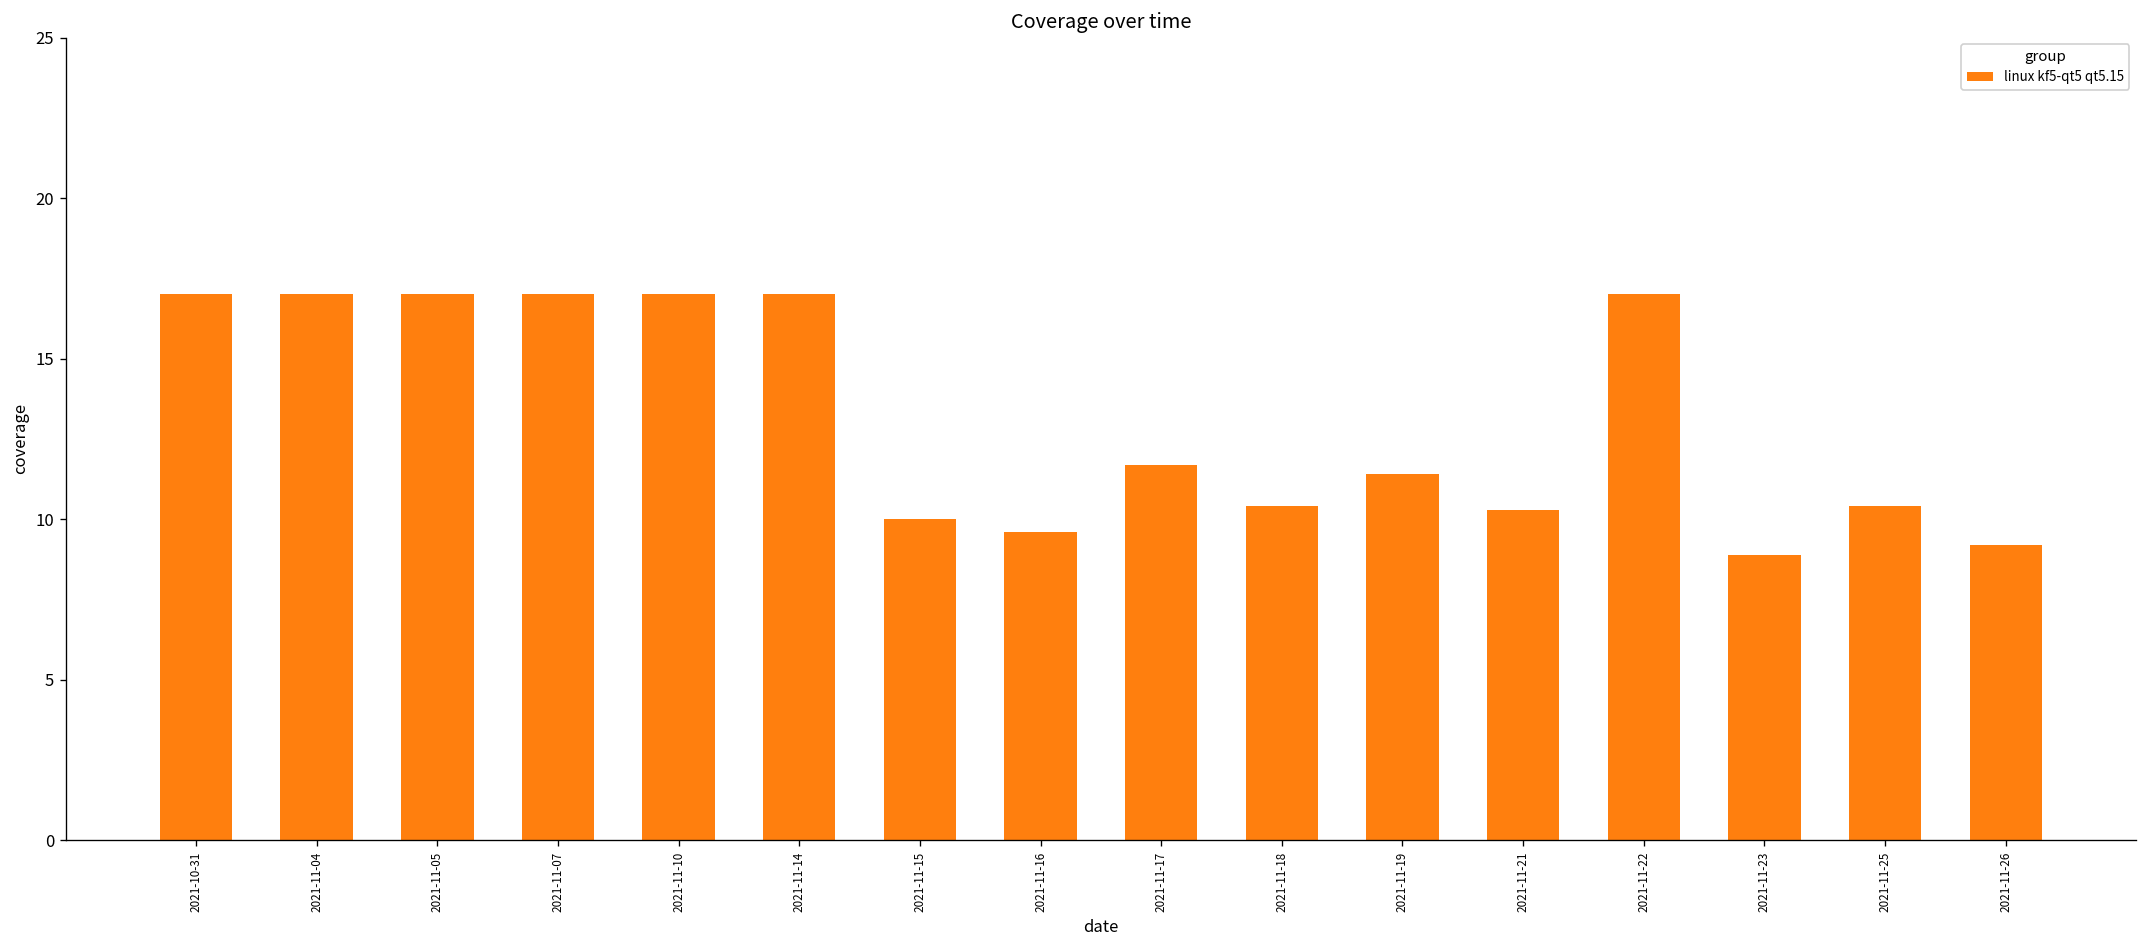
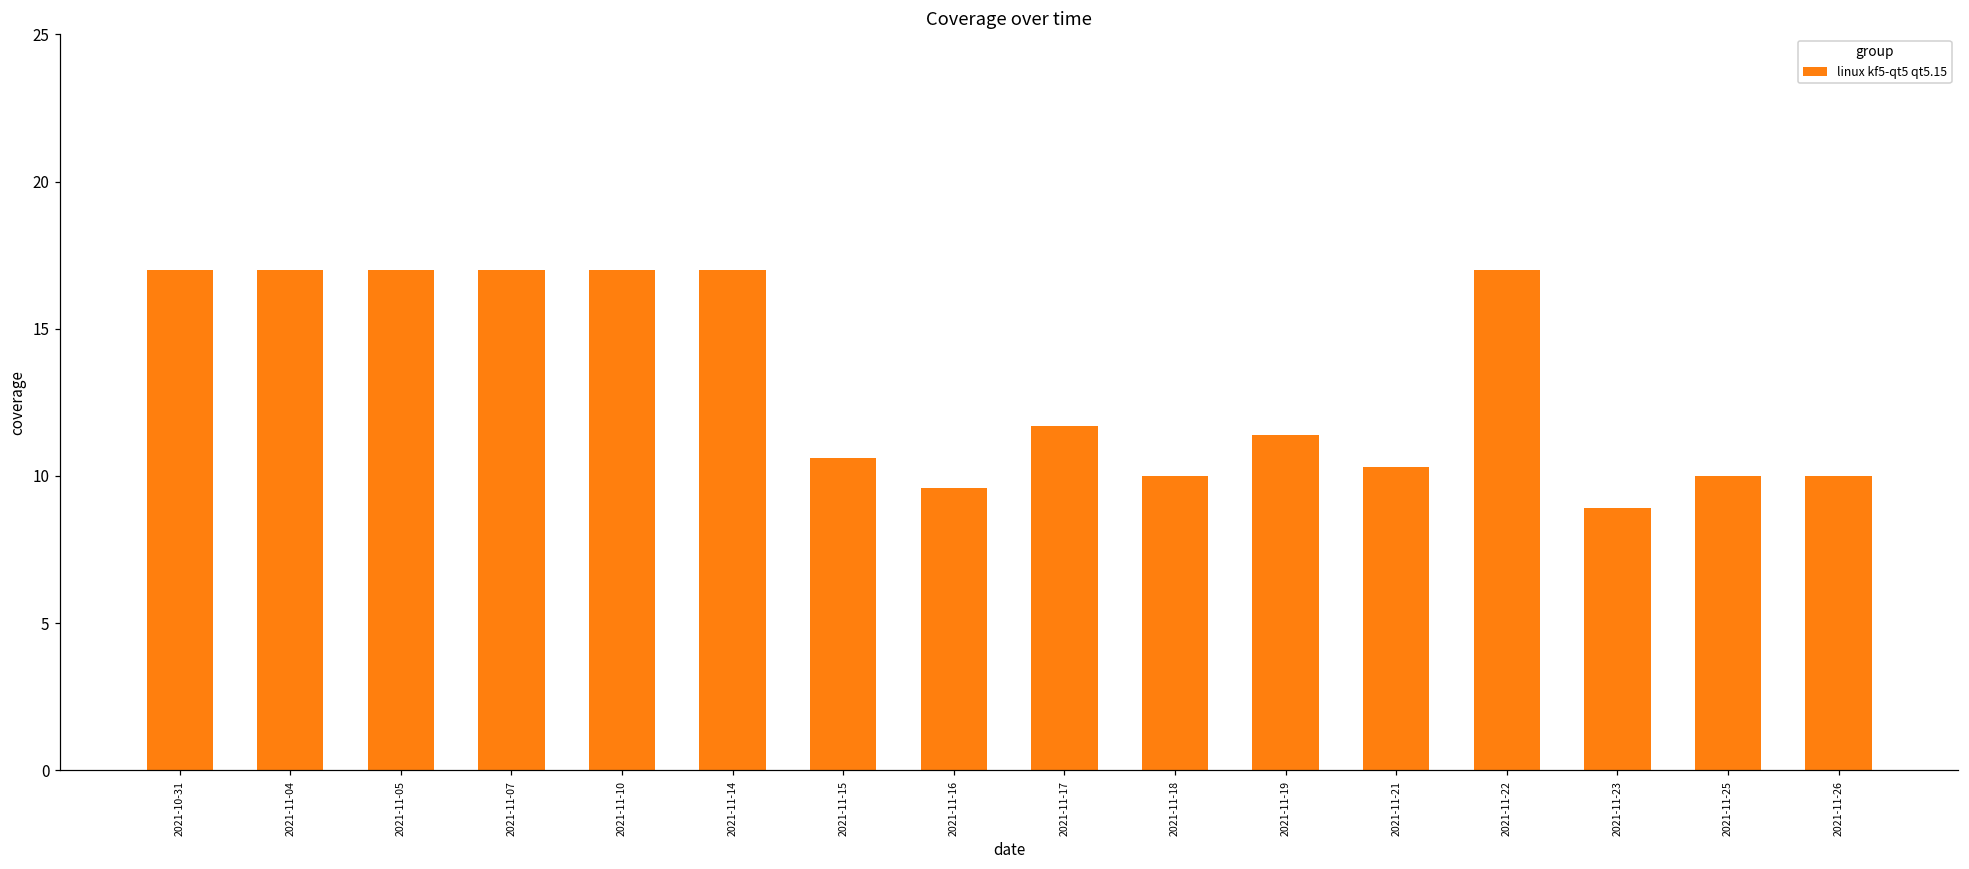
2021-11-15: 10.0 -> 10.6
2021-11-18: 10.4 -> 10.0
2021-11-25: 10.4 -> 10.0
2021-11-26: 9.2 -> 10.0
